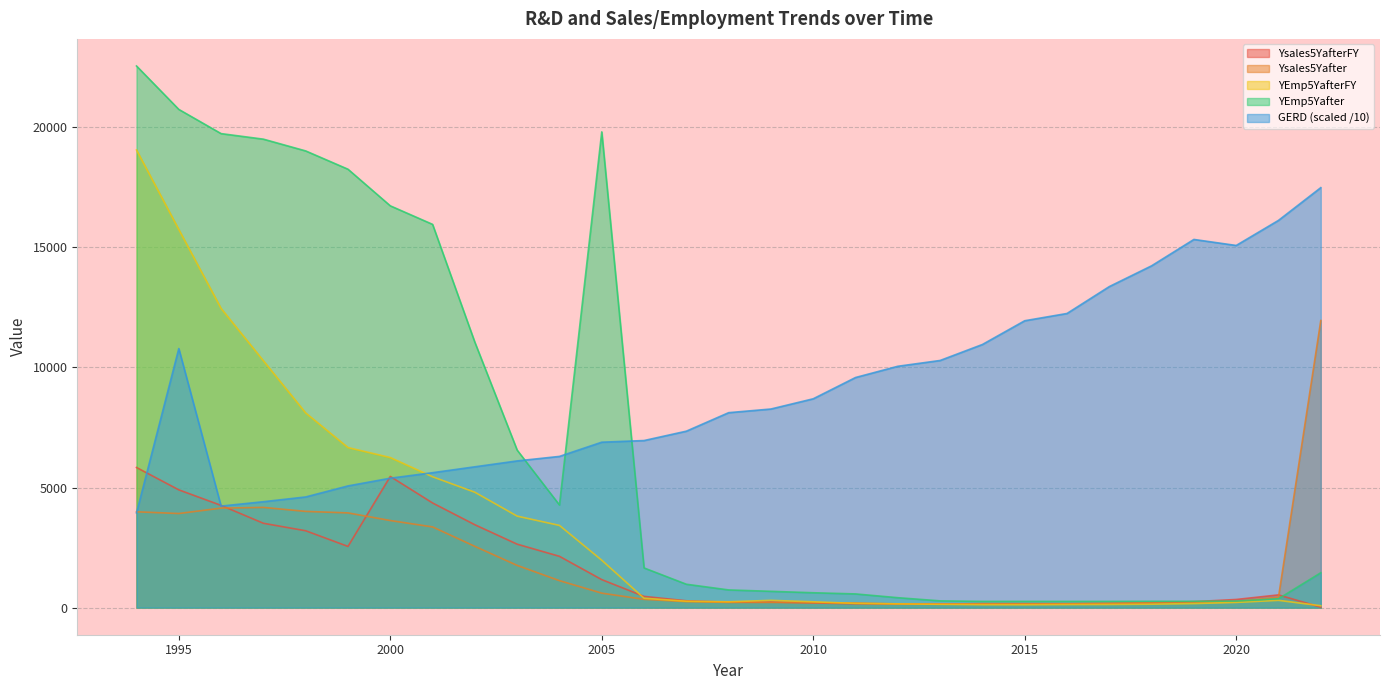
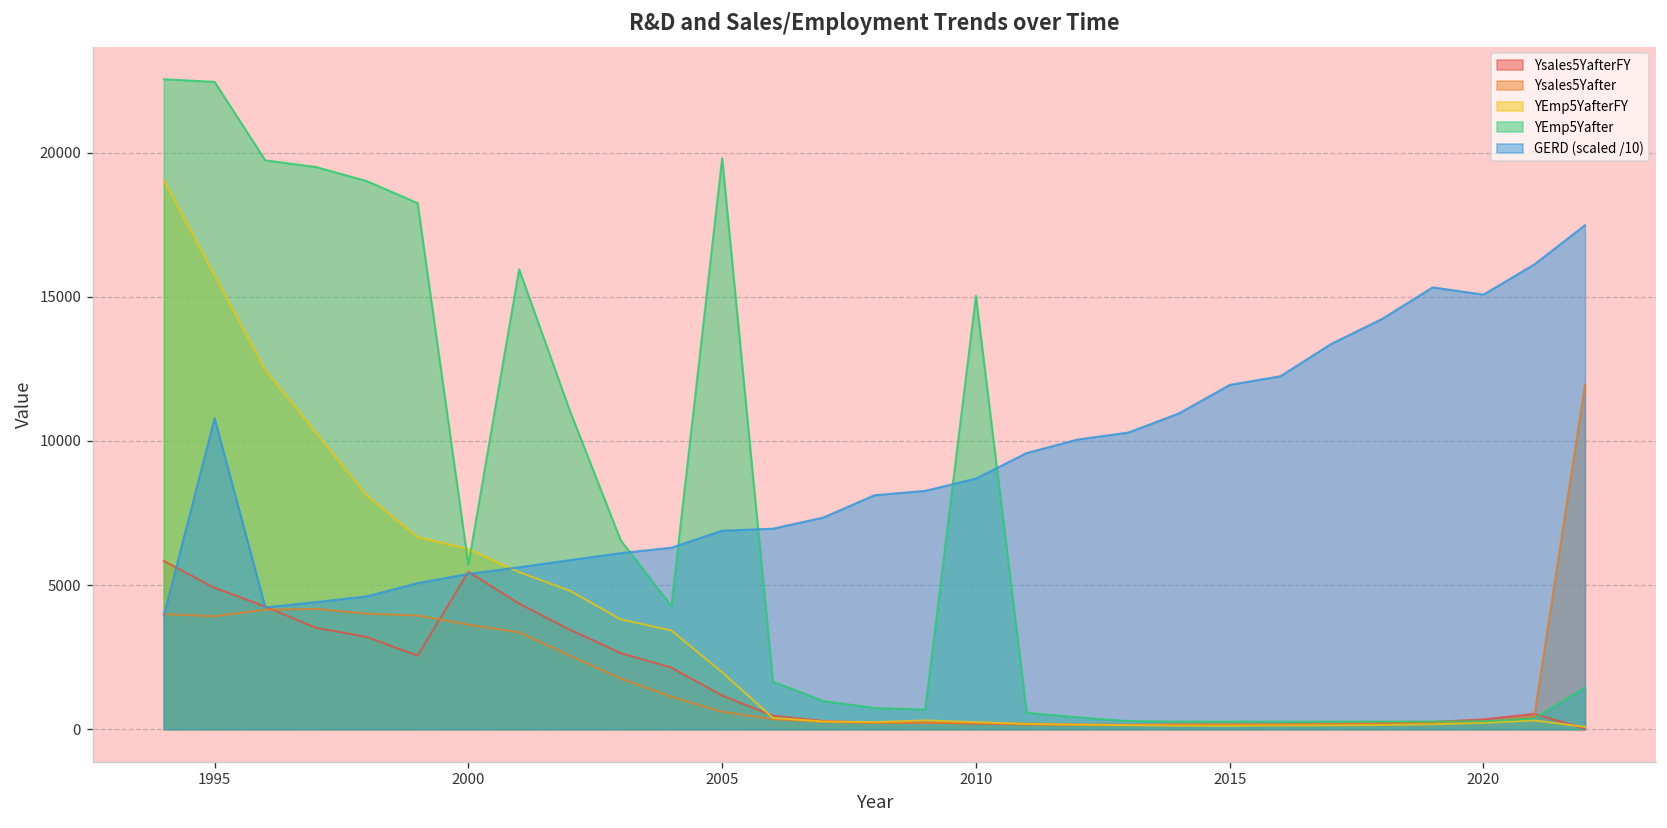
YEmp5Yafter, 1995: 20700 -> 22500
YEmp5Yafter, 2000: 16700 -> 5700
YEmp5Yafter, 2010: 600 -> 15000
